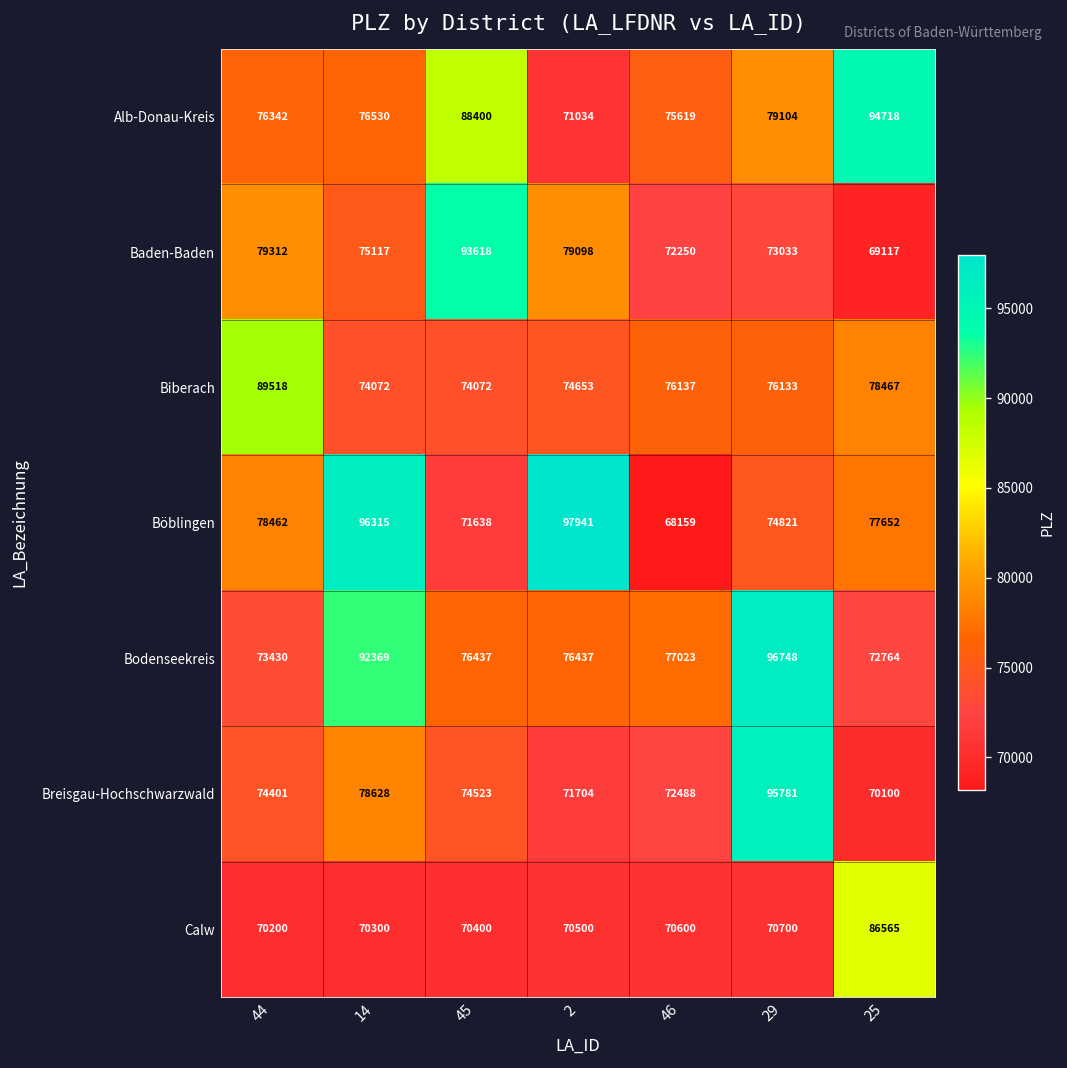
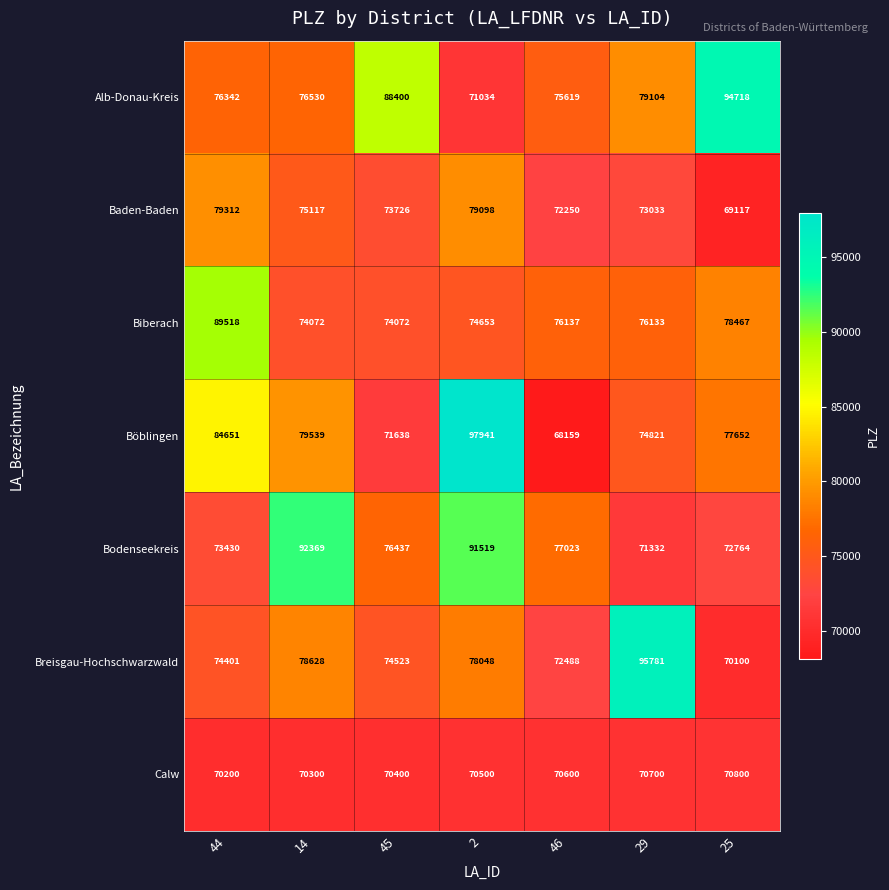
Baden-Baden, 45: 93618 -> 73726
Böblingen, 44: 78462 -> 84651
Böblingen, 14: 96315 -> 79539
Bodenseekreis, 2: 76437 -> 91519
Bodenseekreis, 29: 96748 -> 71332
Breisgau-Hochschwarzwald, 2: 71704 -> 78048
Calw, 25: 86565 -> 70800
